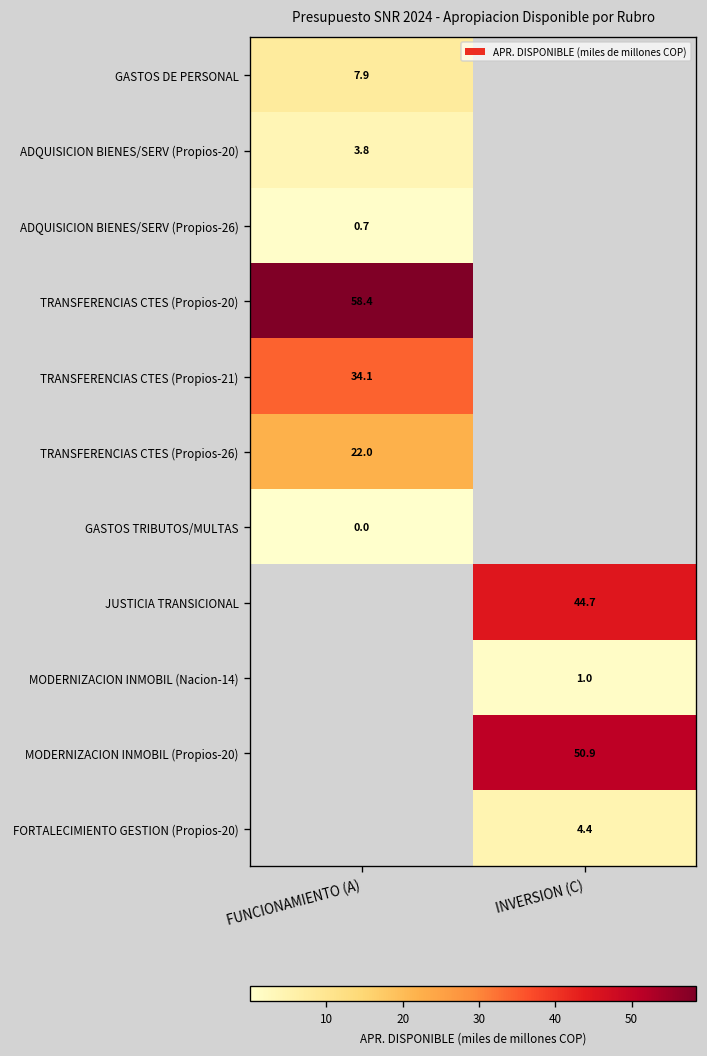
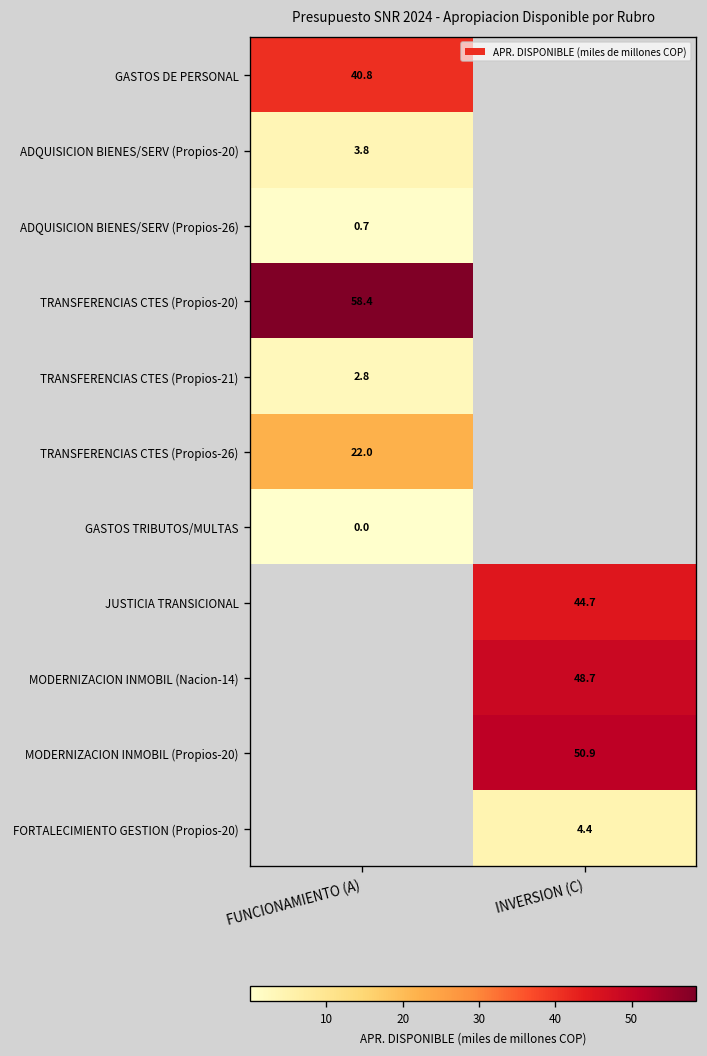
GASTOS DE PERSONAL, FUNCIONAMIENTO (A): 7.9 -> 40.8
TRANSFERENCIAS CTES (Propios-21), FUNCIONAMIENTO (A): 34.1 -> 2.8
MODERNIZACION INMOBIL (Nacion-14), INVERSION (C): 1.0 -> 48.7
